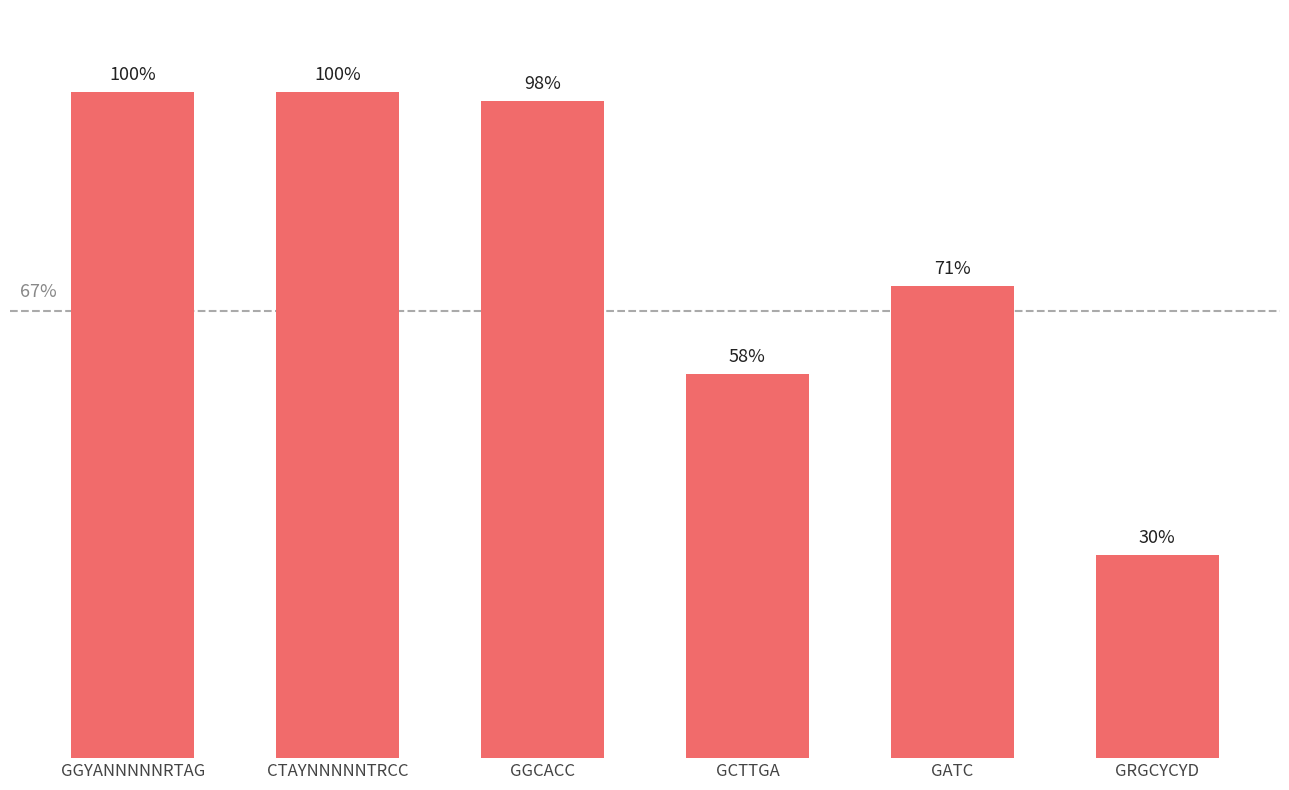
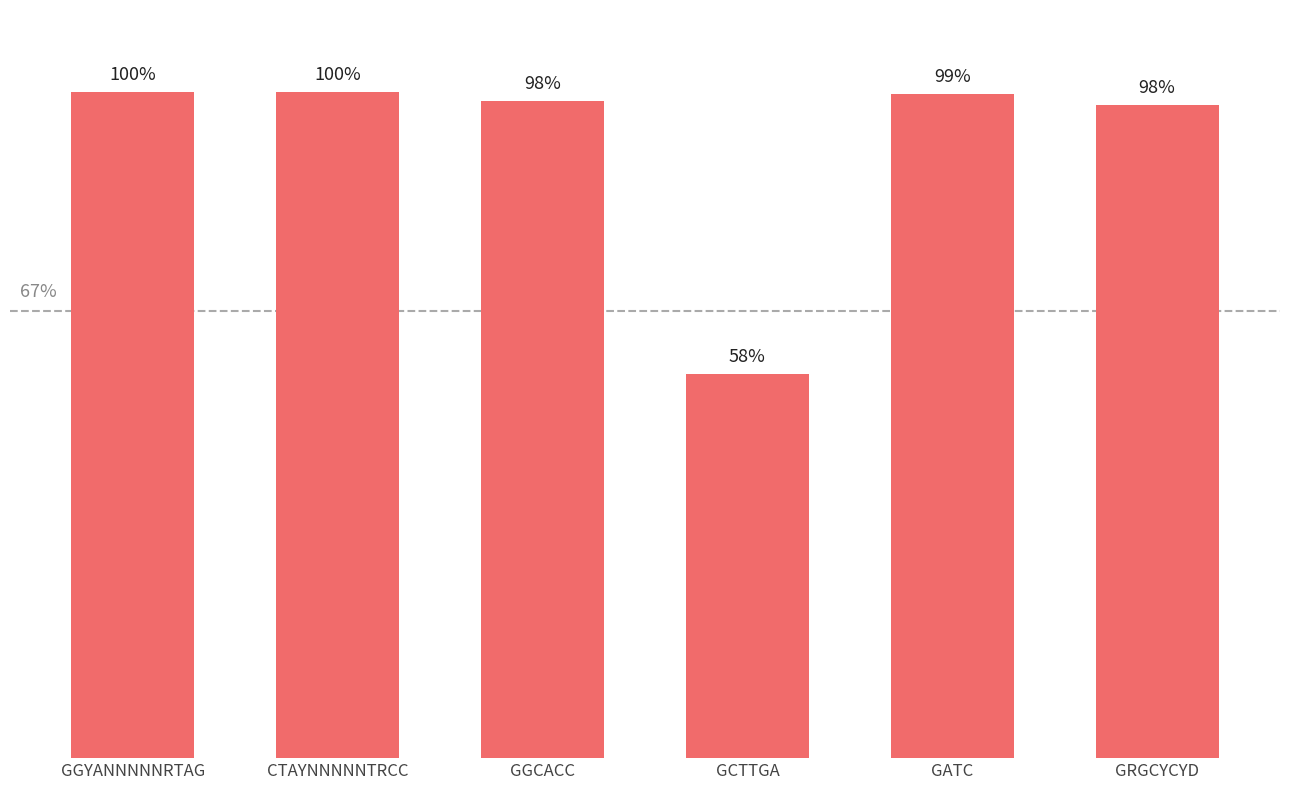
GATC: 71% -> 99%
GRGCYCYD: 30% -> 98%
